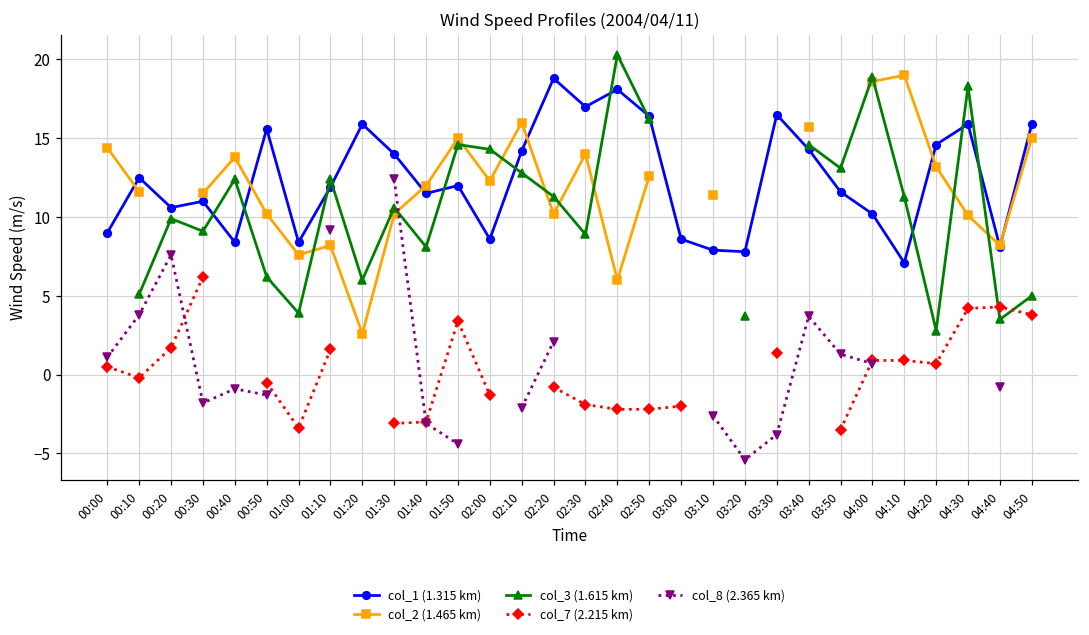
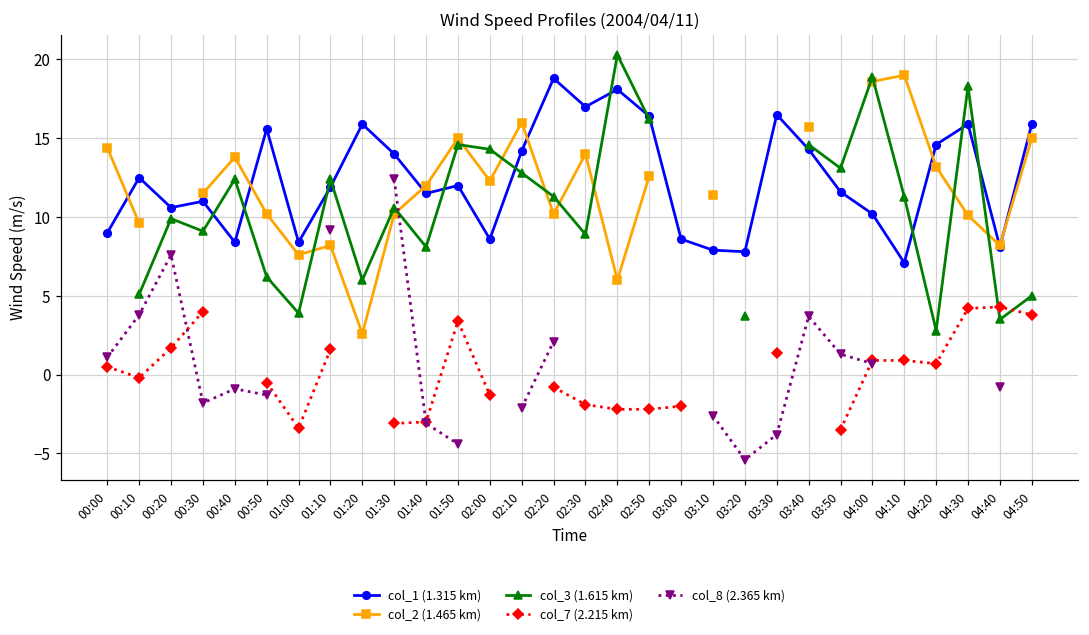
col_2 (1.465 km), 00:10: 11.6 -> 9.6
col_7 (2.215 km), 00:30: 6.2 -> 4.0
